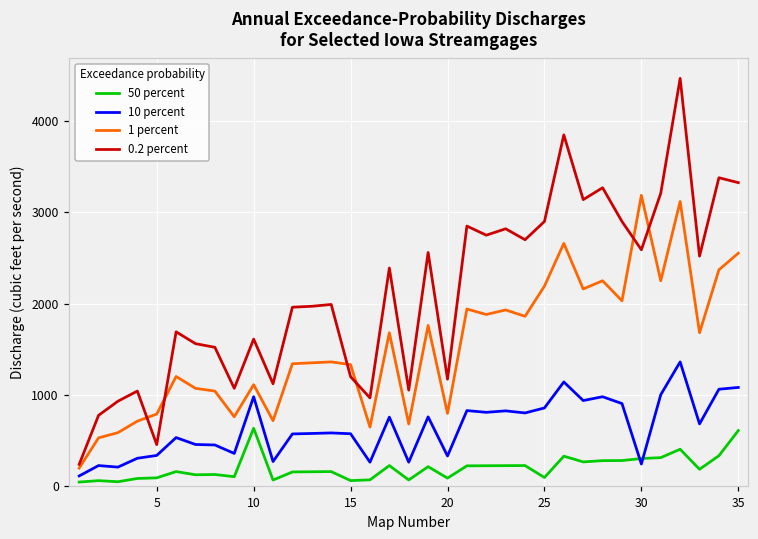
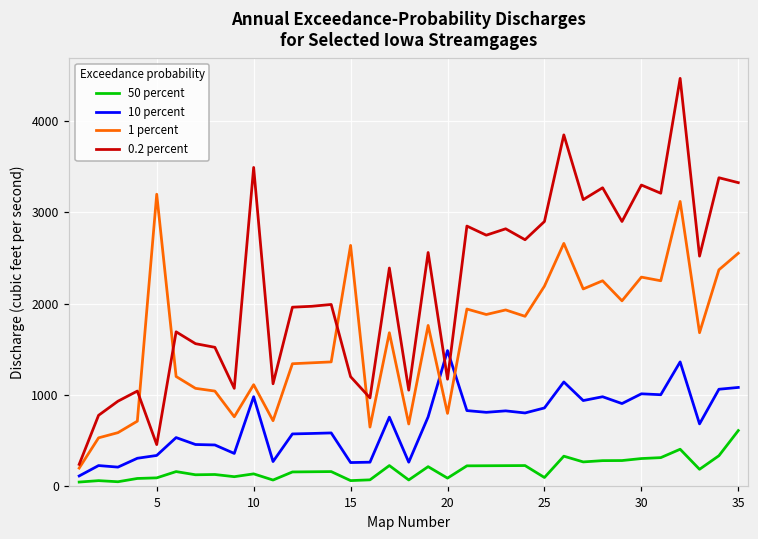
1 percent, 5: 800 -> 3200
50 percent, 10: 600 -> 100
0.2 percent, 10: 1600 -> 3500
10 percent, 15: 600 -> 300
1 percent, 15: 1300 -> 2600
10 percent, 20: 300 -> 1500
10 percent, 30: 200 -> 1000
1 percent, 30: 3200 -> 2300
0.2 percent, 30: 2600 -> 3300
